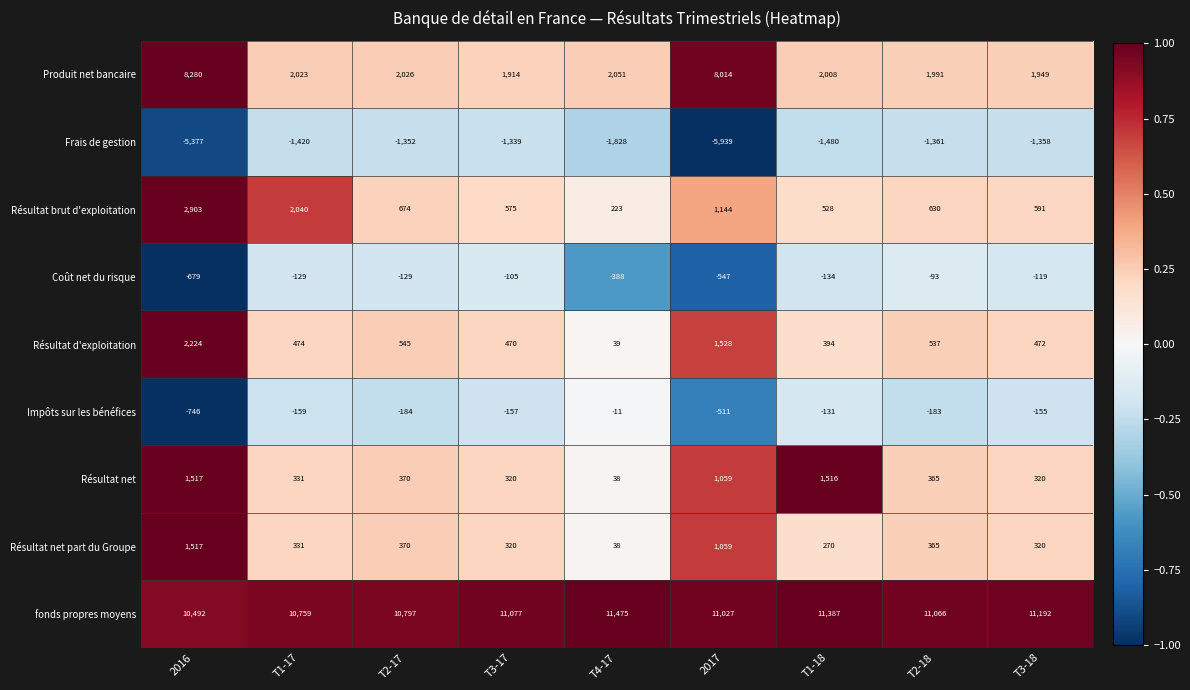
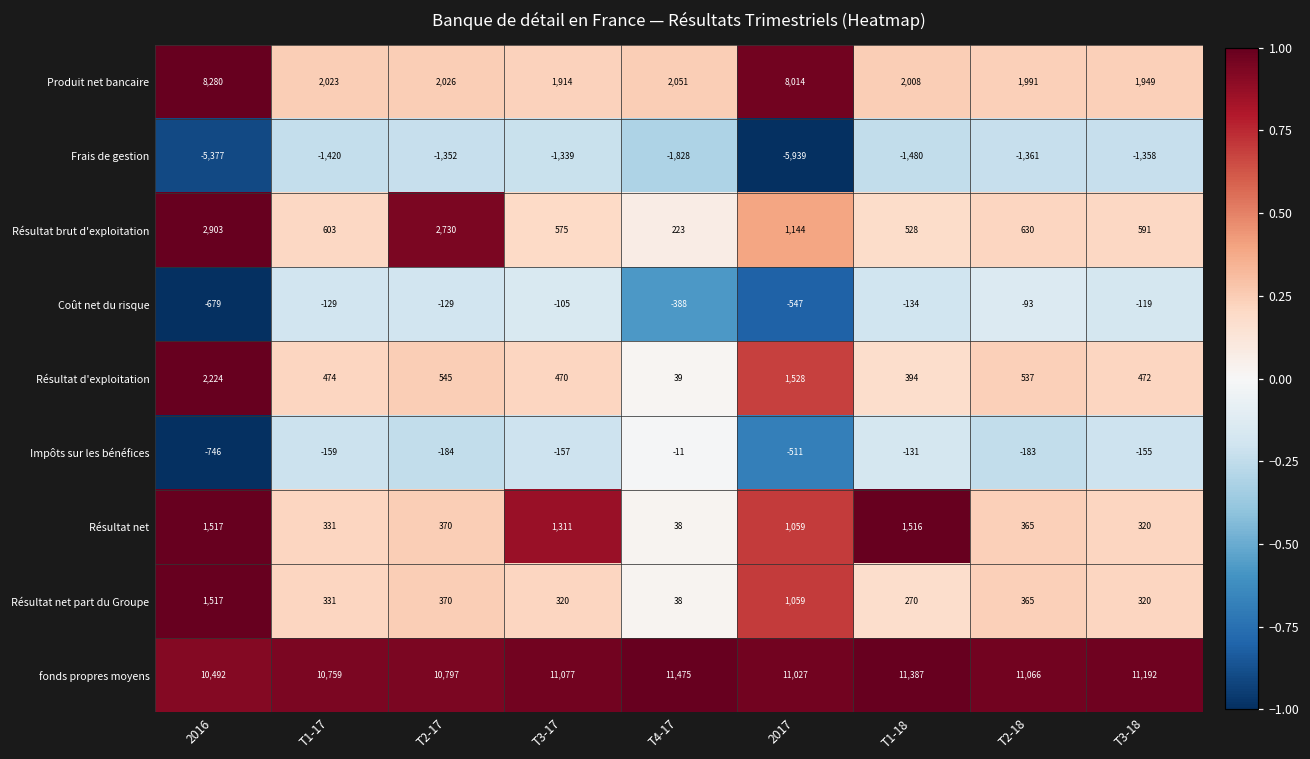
Résultat brut d'exploitation, T1-17: 2,040 -> 603
Résultat brut d'exploitation, T2-17: 674 -> 2,730
Résultat net, T3-17: 320 -> 1,311
